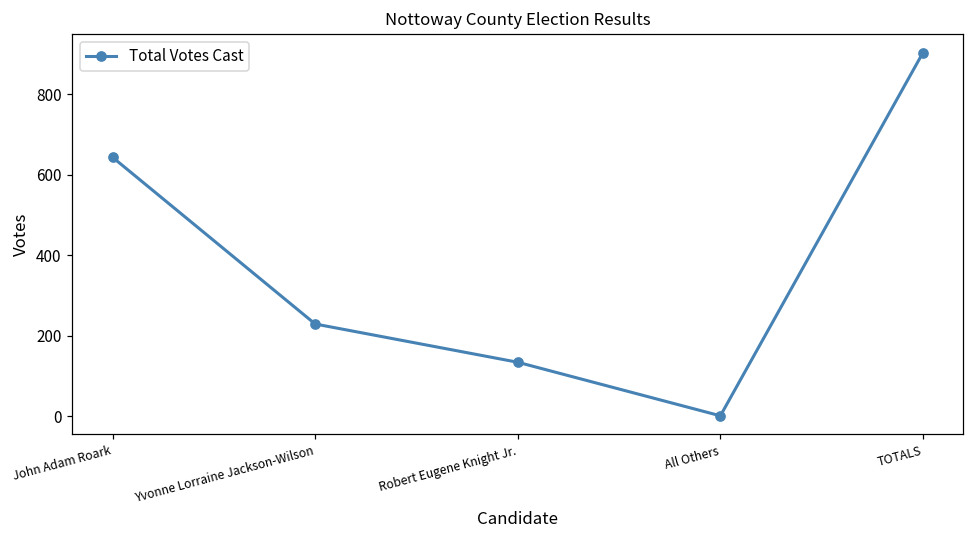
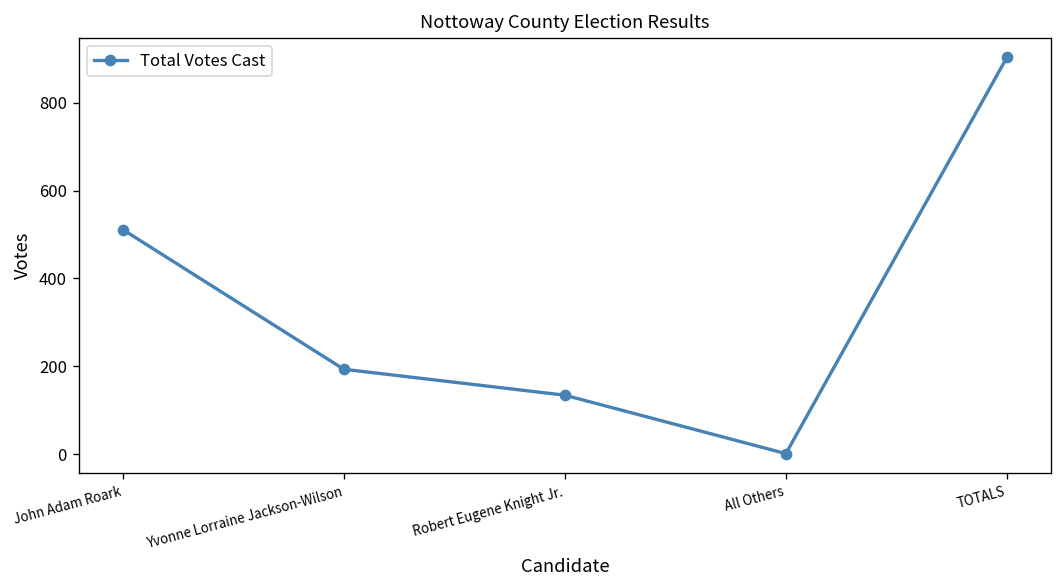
John Adam Roark: 640 -> 510
Yvonne Lorraine Jackson-Wilson: 230 -> 190
